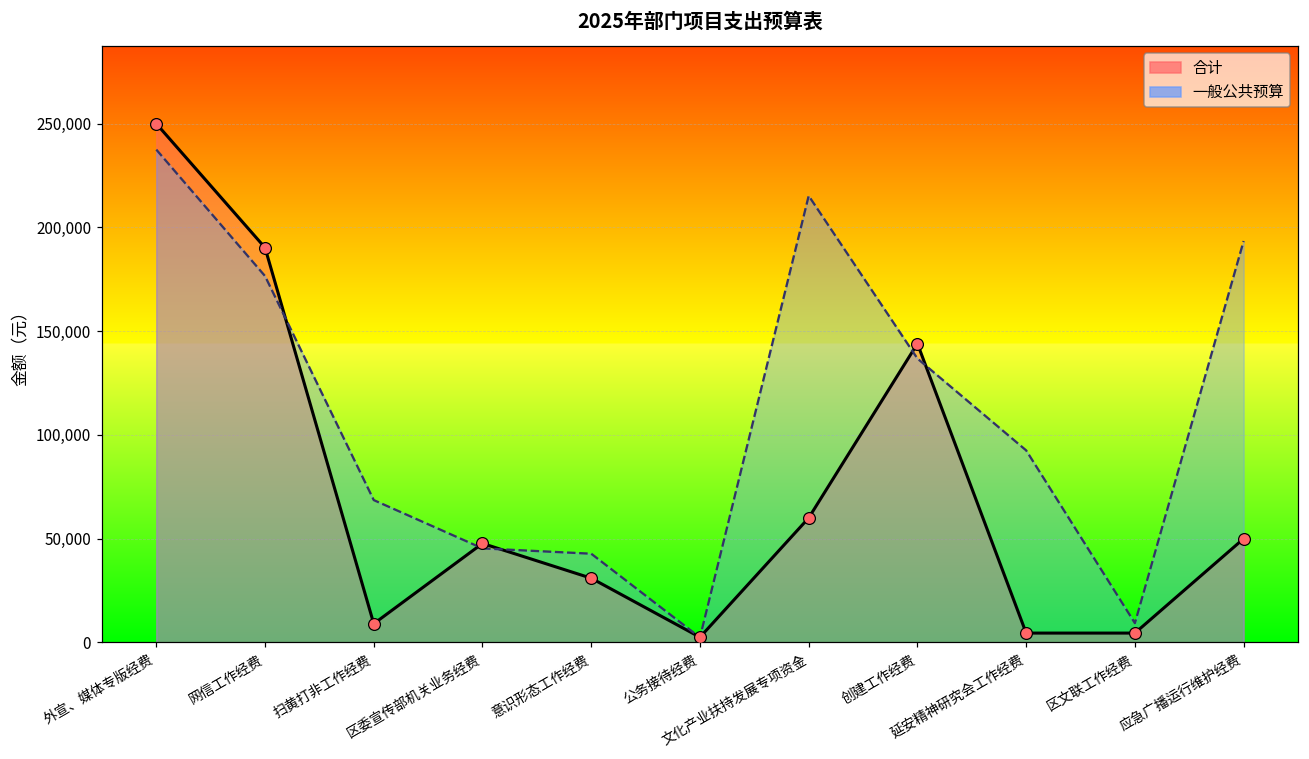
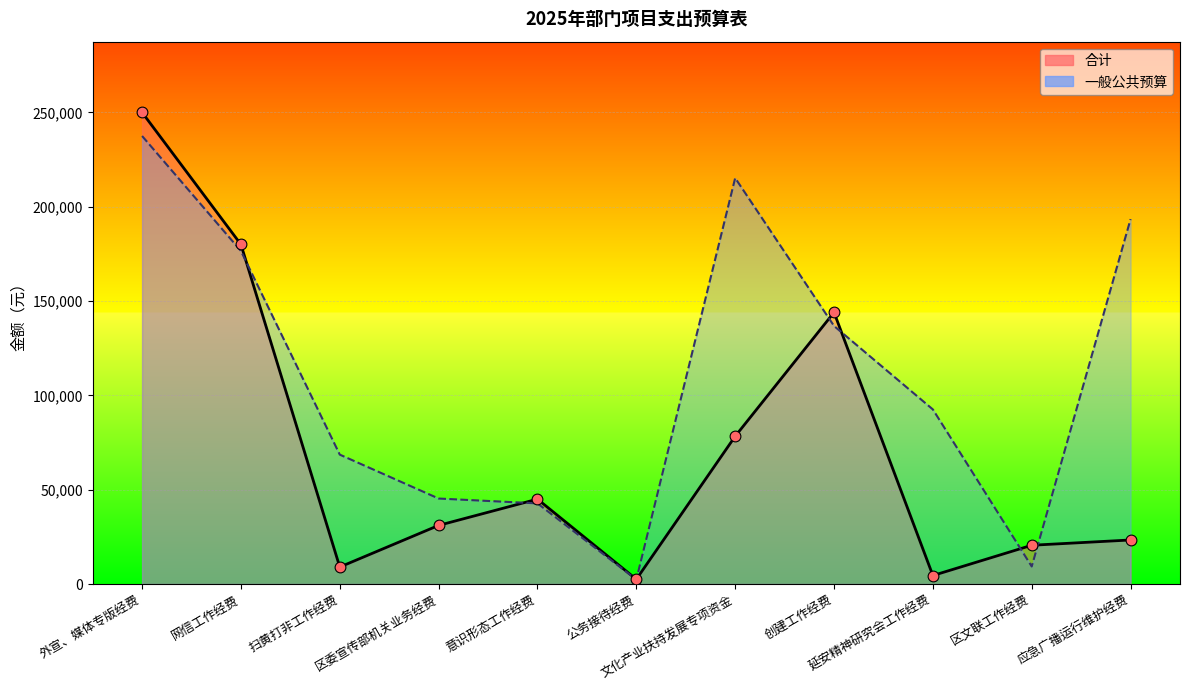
合计, 网信工作经费: 190,000 -> 180,000
合计, 区委宣传部机关业务经费: 48,000 -> 31,000
合计, 意识形态工作经费: 31,000 -> 45,000
合计, 文化产业扶持发展专项资金: 60,000 -> 78,000
合计, 区文联工作经费: 5,000 -> 21,000
合计, 应急广播运行维护经费: 50,000 -> 23,000
